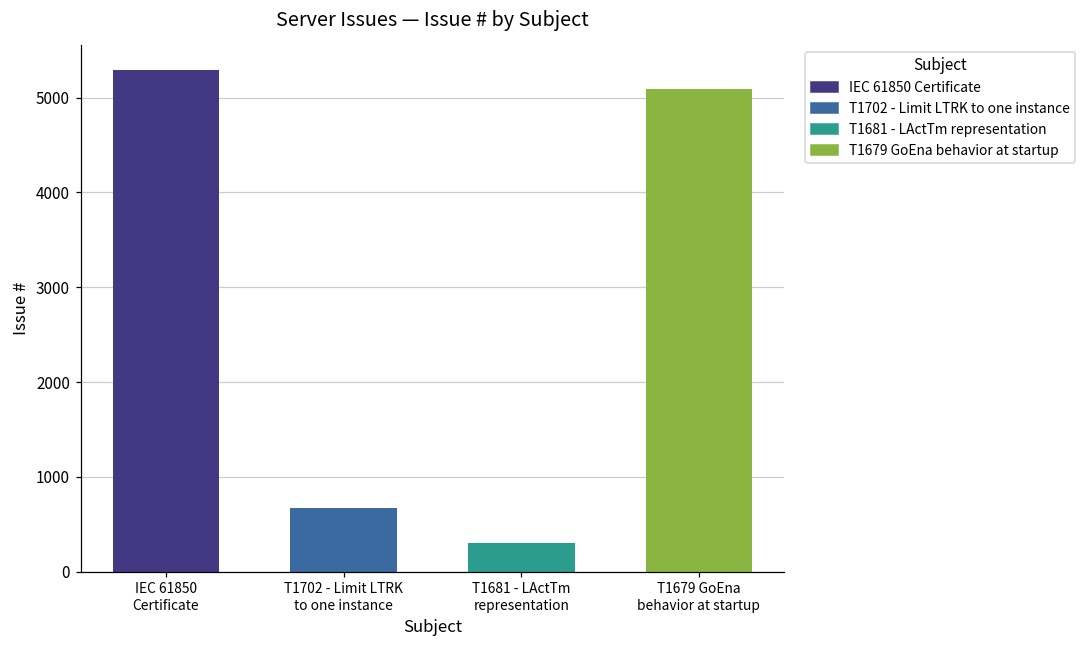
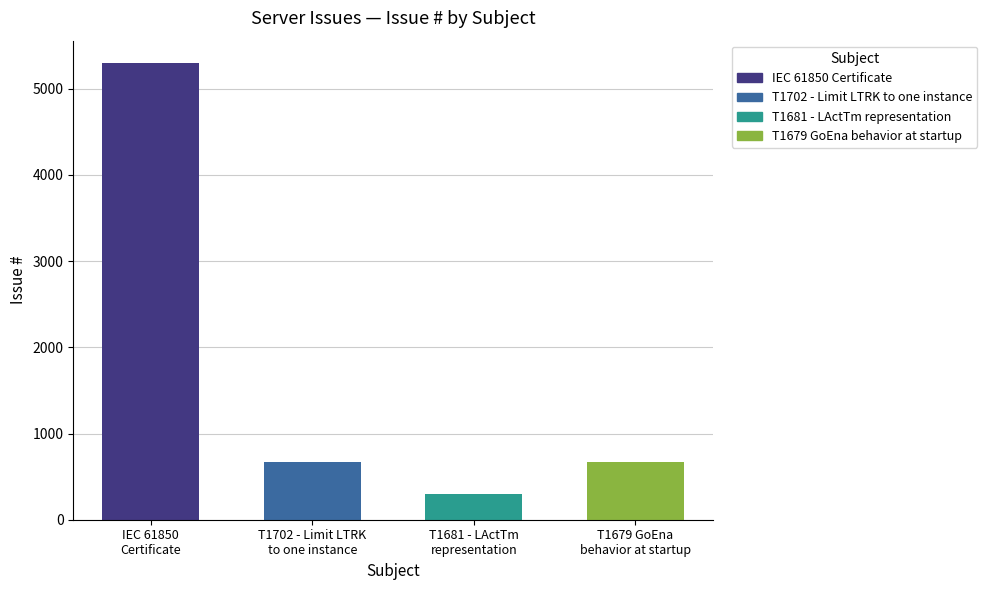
T1679 GoEna behavior at startup: 5100 -> 700
